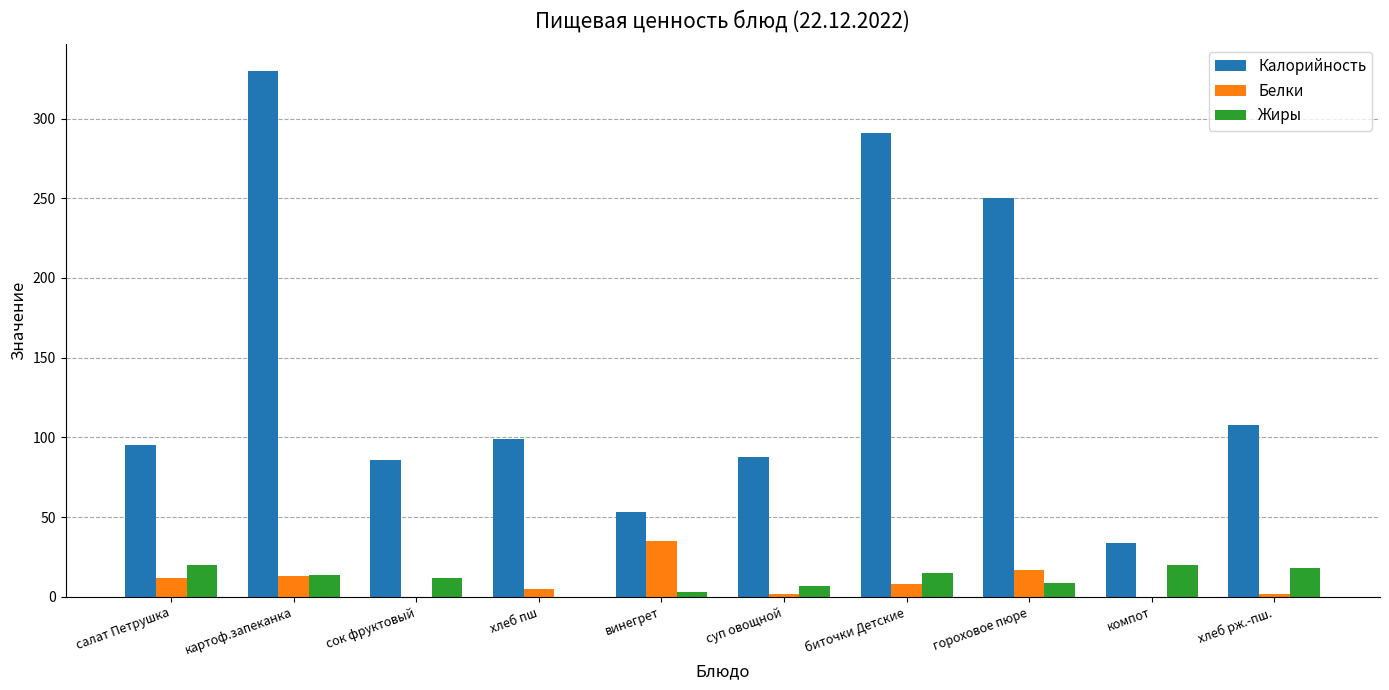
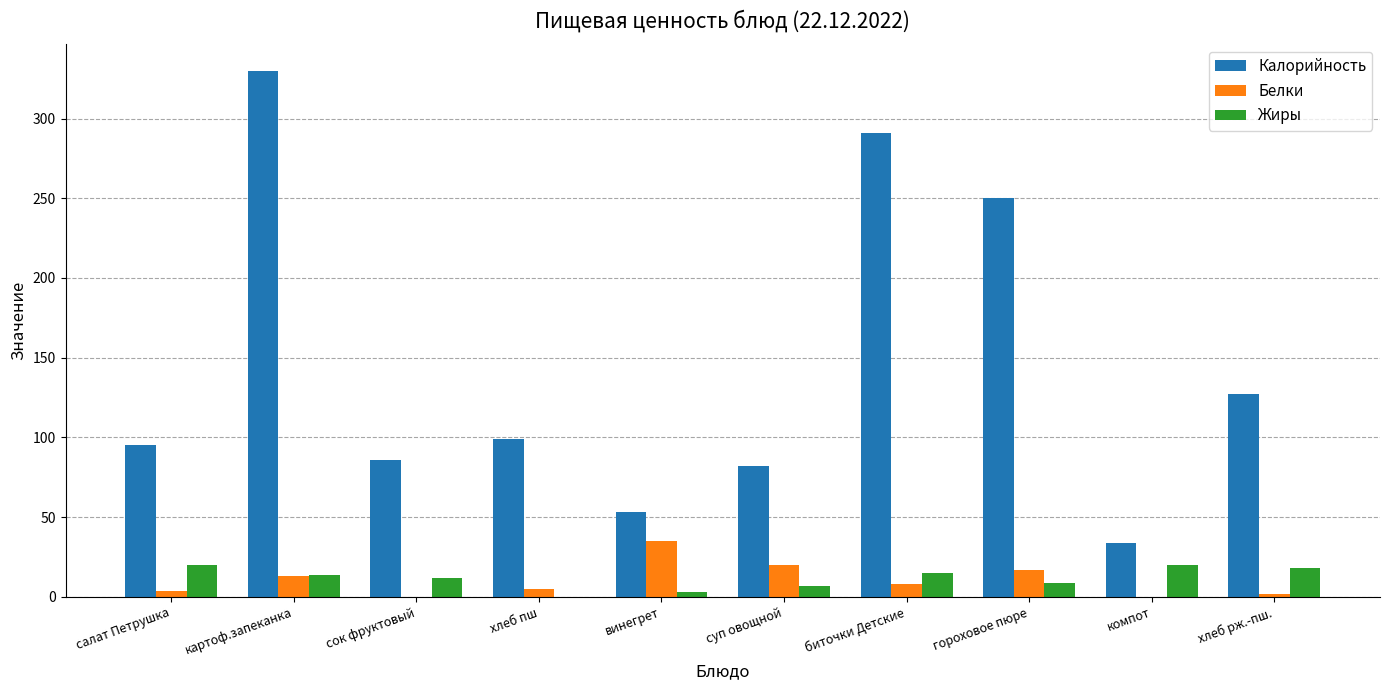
Белки, салат Петрушка: 12 -> 4
Калорийность, суп овощной: 88 -> 82
Белки, суп овощной: 2 -> 20
Калорийность, хлеб рж.-пш.: 108 -> 127
